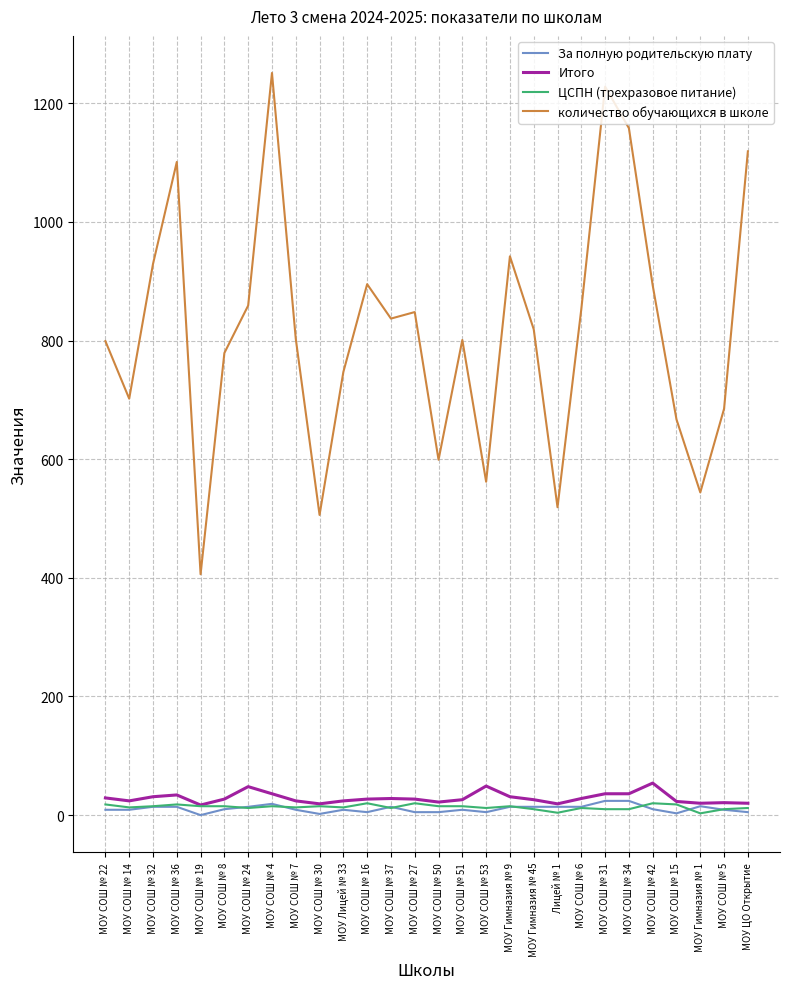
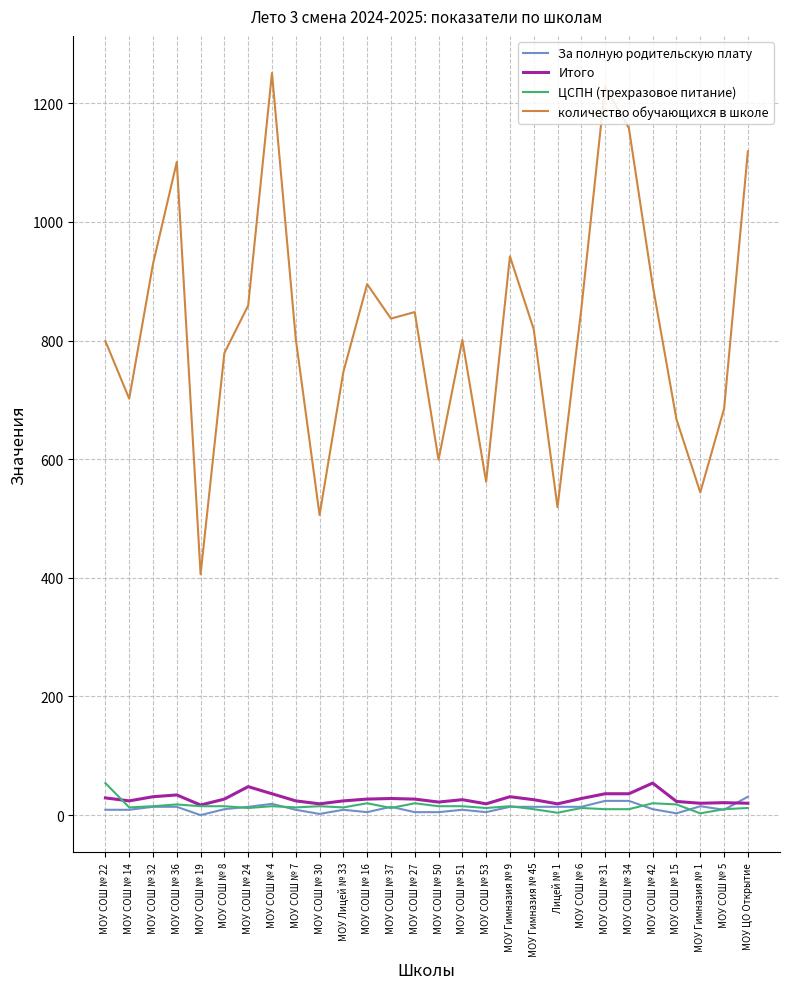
ЦСПН (трехразовое питание), МОУ СОШ № 22: 20 -> 50
Итого, МОУ СОШ № 53: 50 -> 20
За полную родительскую плату, МОУ ЦО Открытие: 10 -> 30
